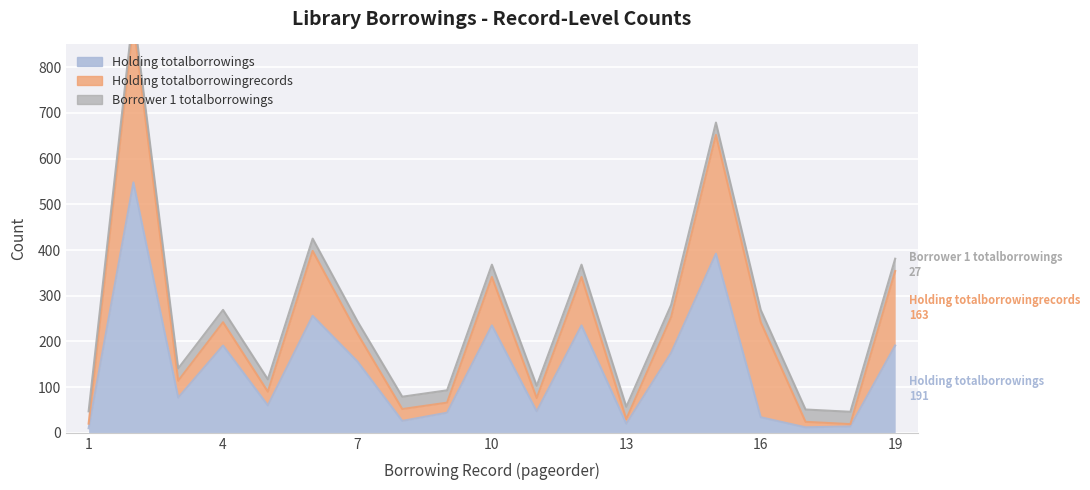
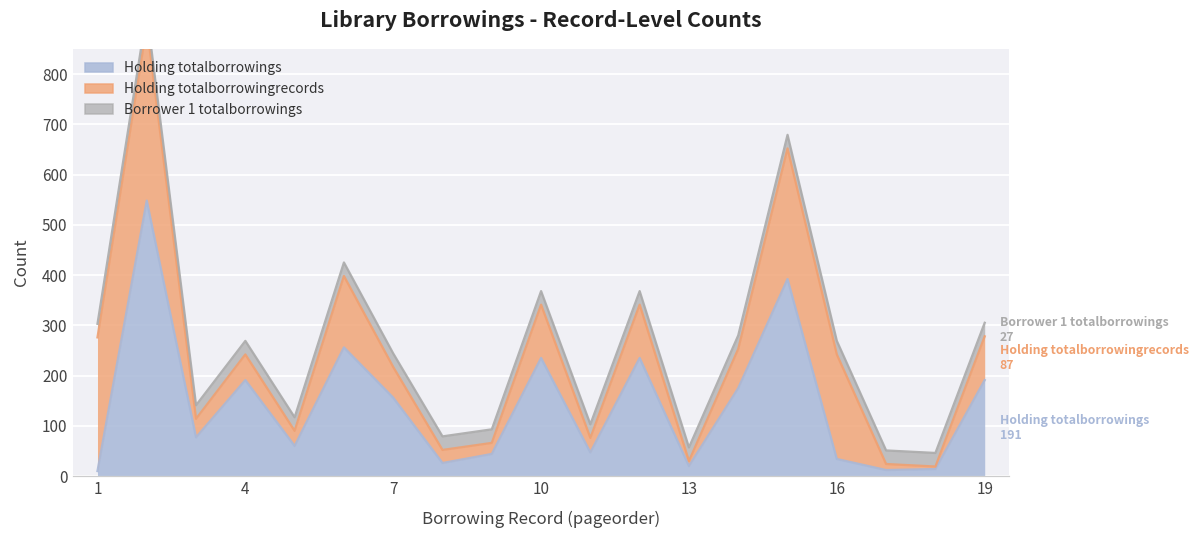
Holding totalborrowingrecords, 1: 10 -> 270
Holding totalborrowingrecords, 19: 163 -> 87
